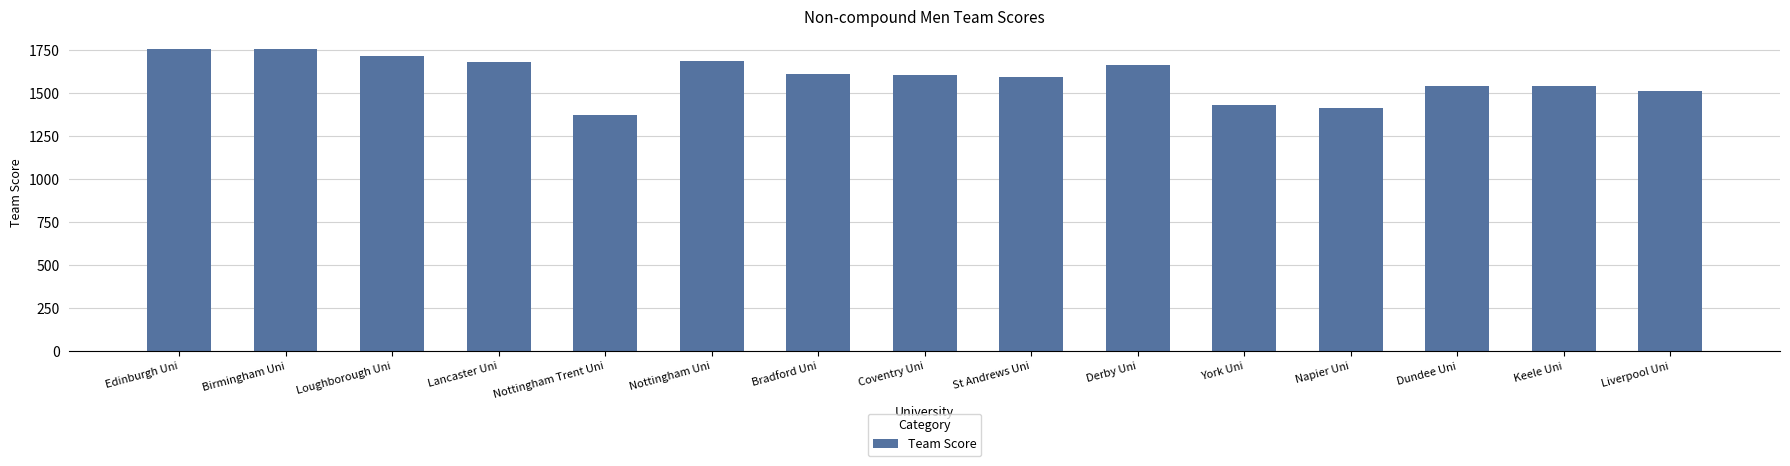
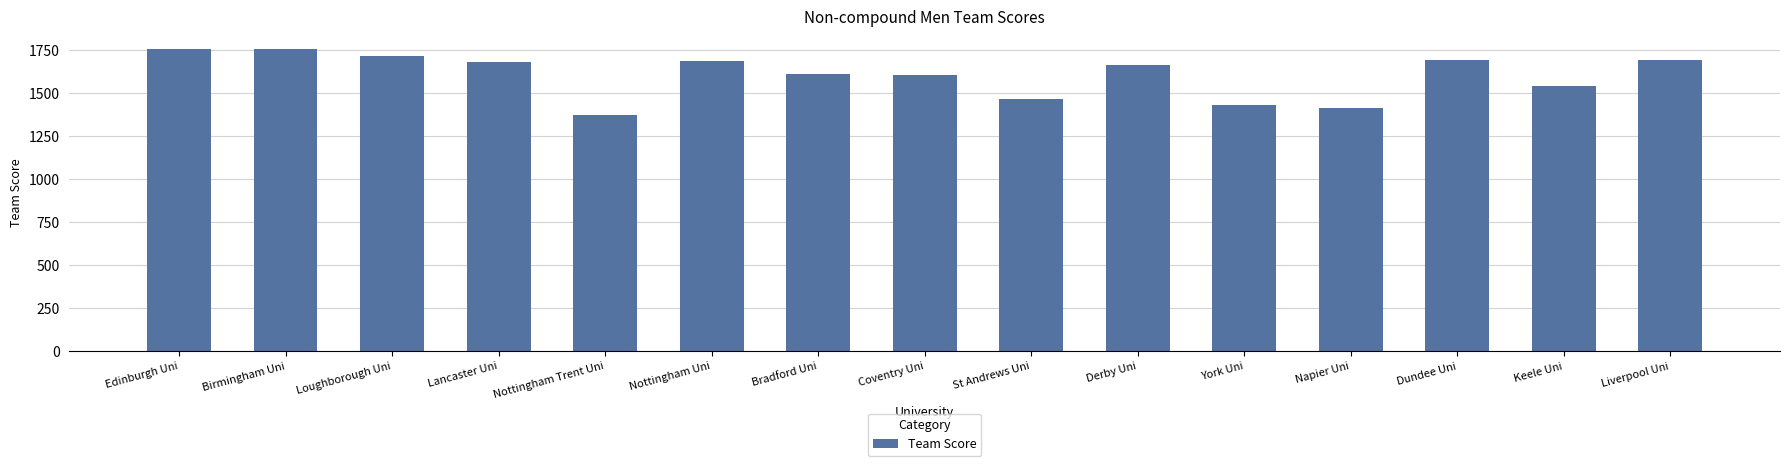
St Andrews Uni: 1590 -> 1460
Dundee Uni: 1540 -> 1690
Liverpool Uni: 1510 -> 1690
